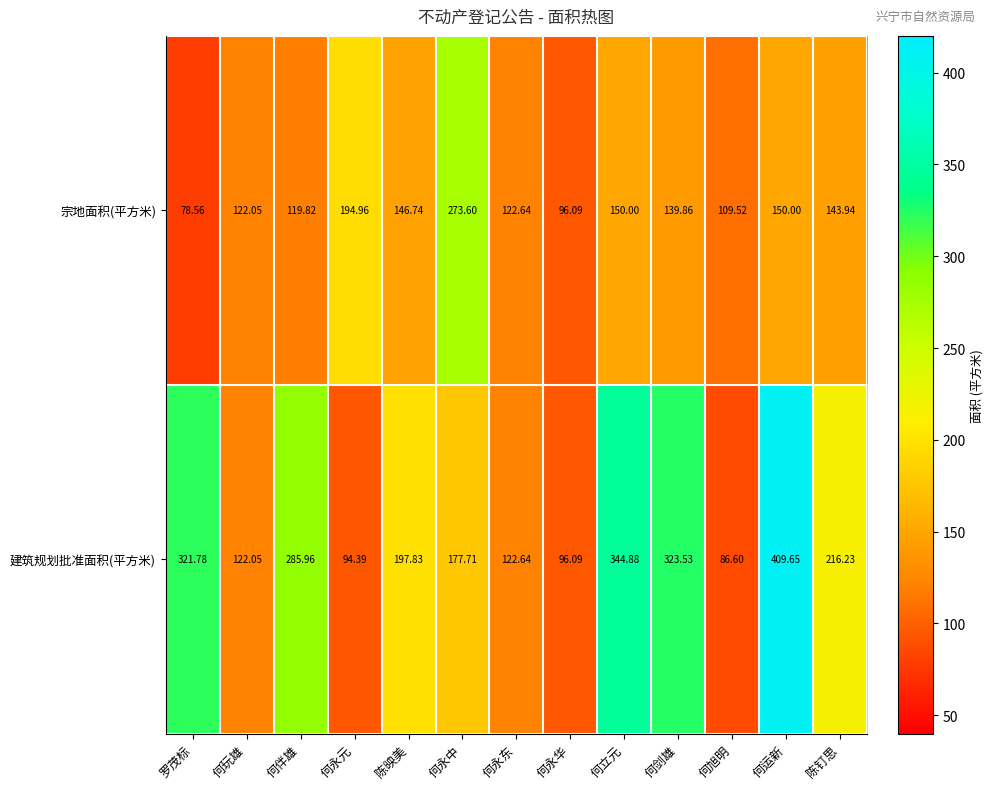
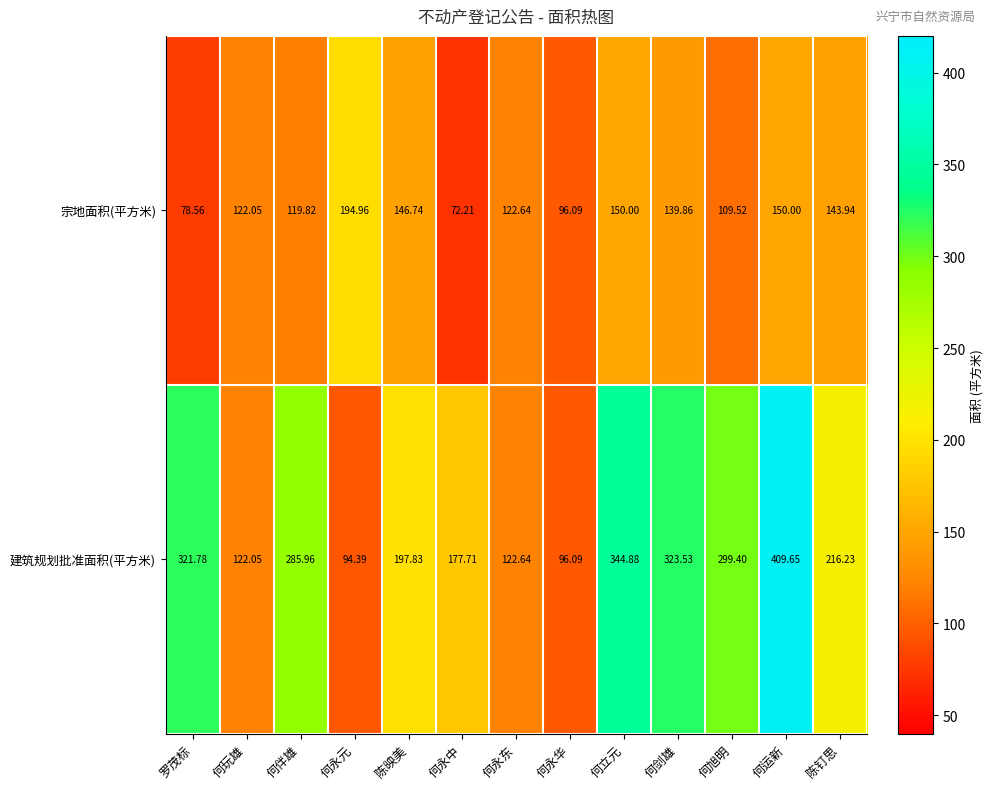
宗地面积(平方米), 何永中: 273.60 -> 72.21
建筑规划批准面积(平方米), 何旭明: 86.60 -> 299.40
